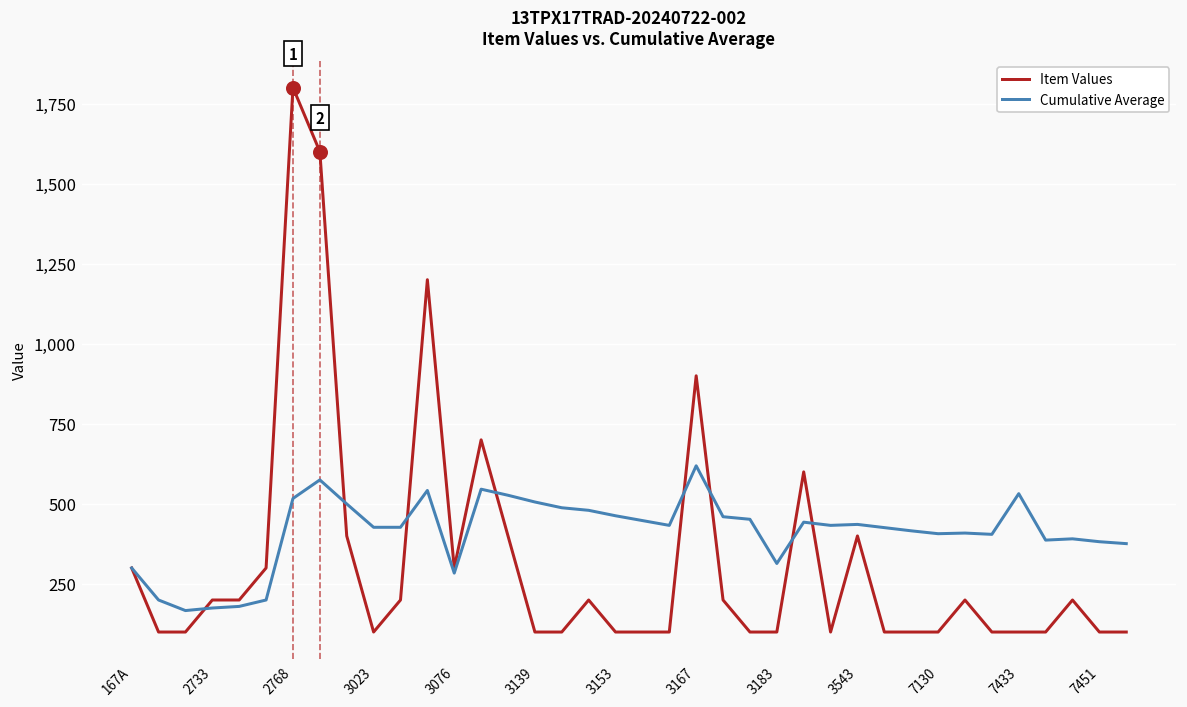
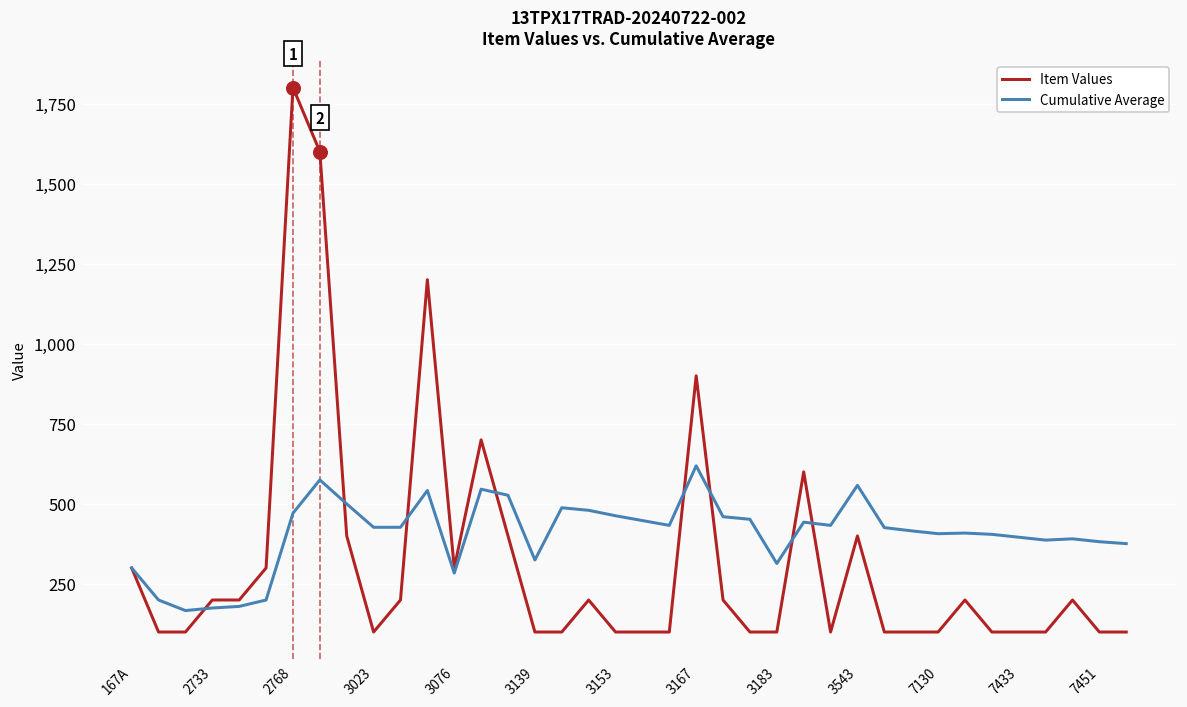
Cumulative Average, 2768: 520 -> 470
Cumulative Average, 3139: 510 -> 330
Cumulative Average, 3543: 440 -> 560
Cumulative Average, 7433: 530 -> 400
